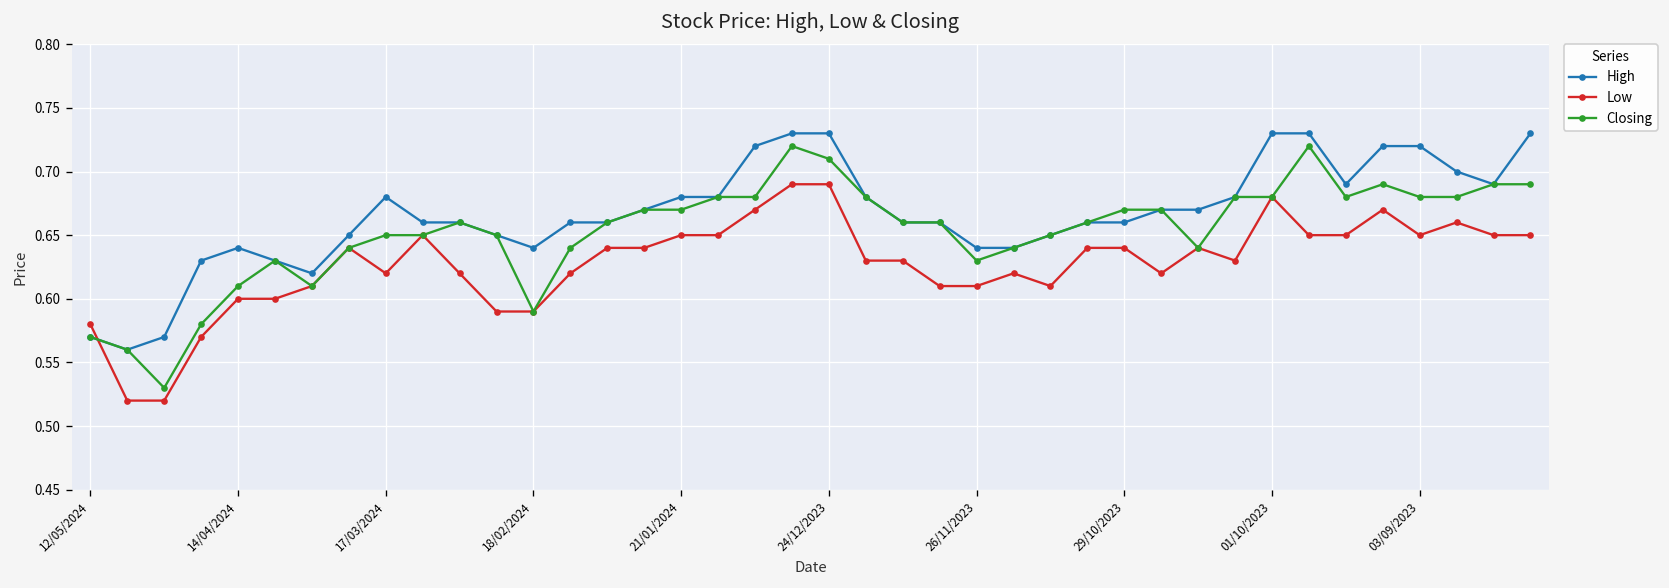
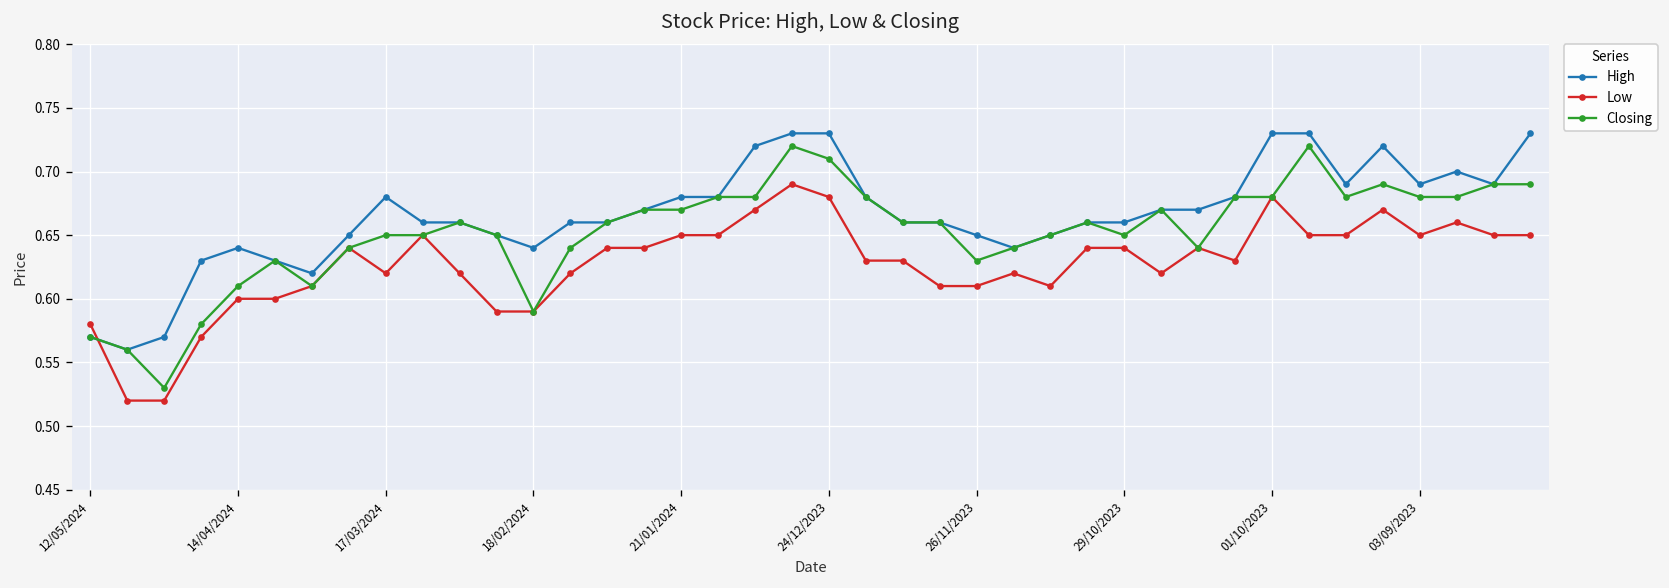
Low, 24/12/2023: 0.69 -> 0.68
High, 26/11/2023: 0.64 -> 0.65
Closing, 29/10/2023: 0.67 -> 0.65
High, 03/09/2023: 0.72 -> 0.69
